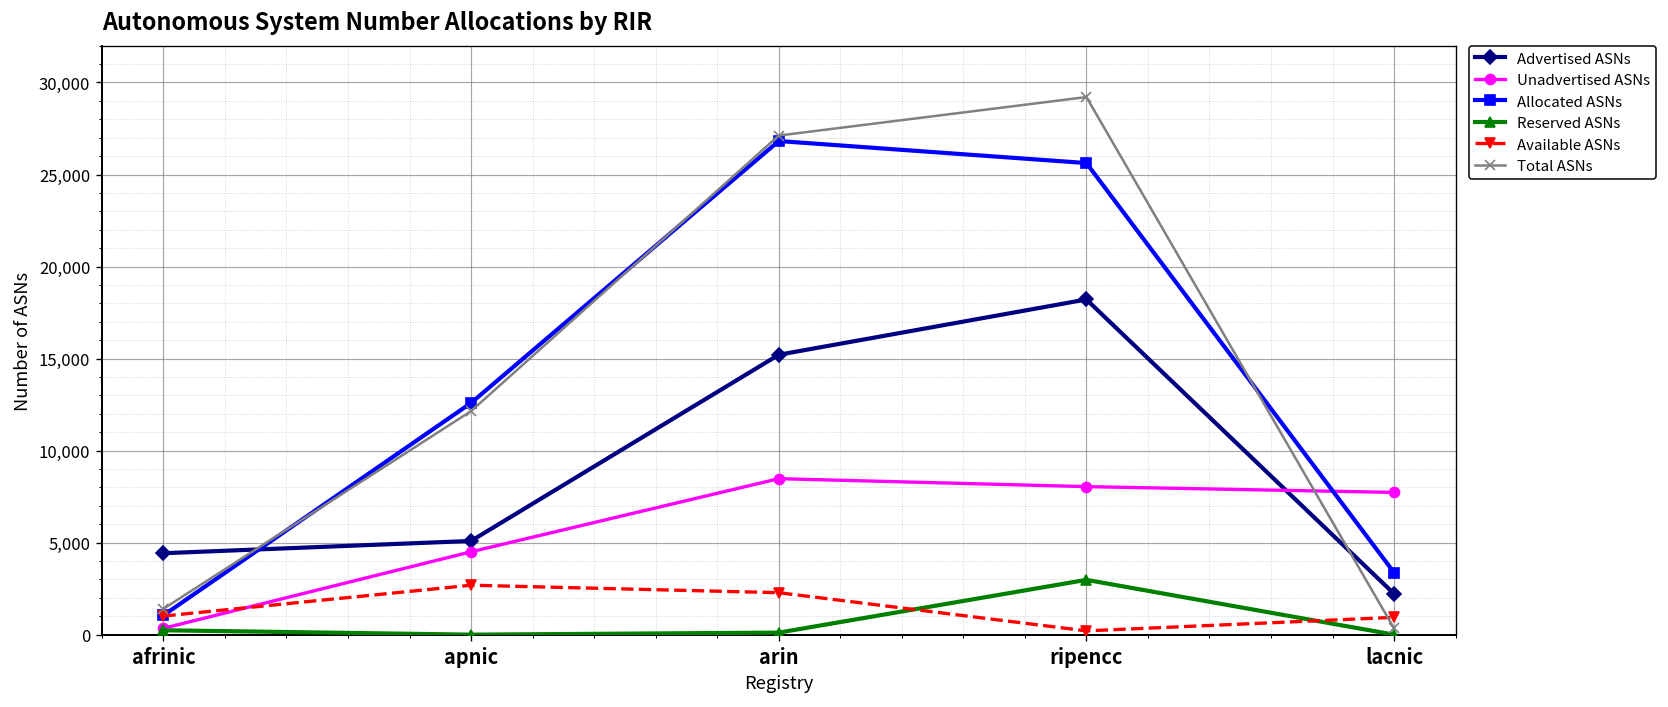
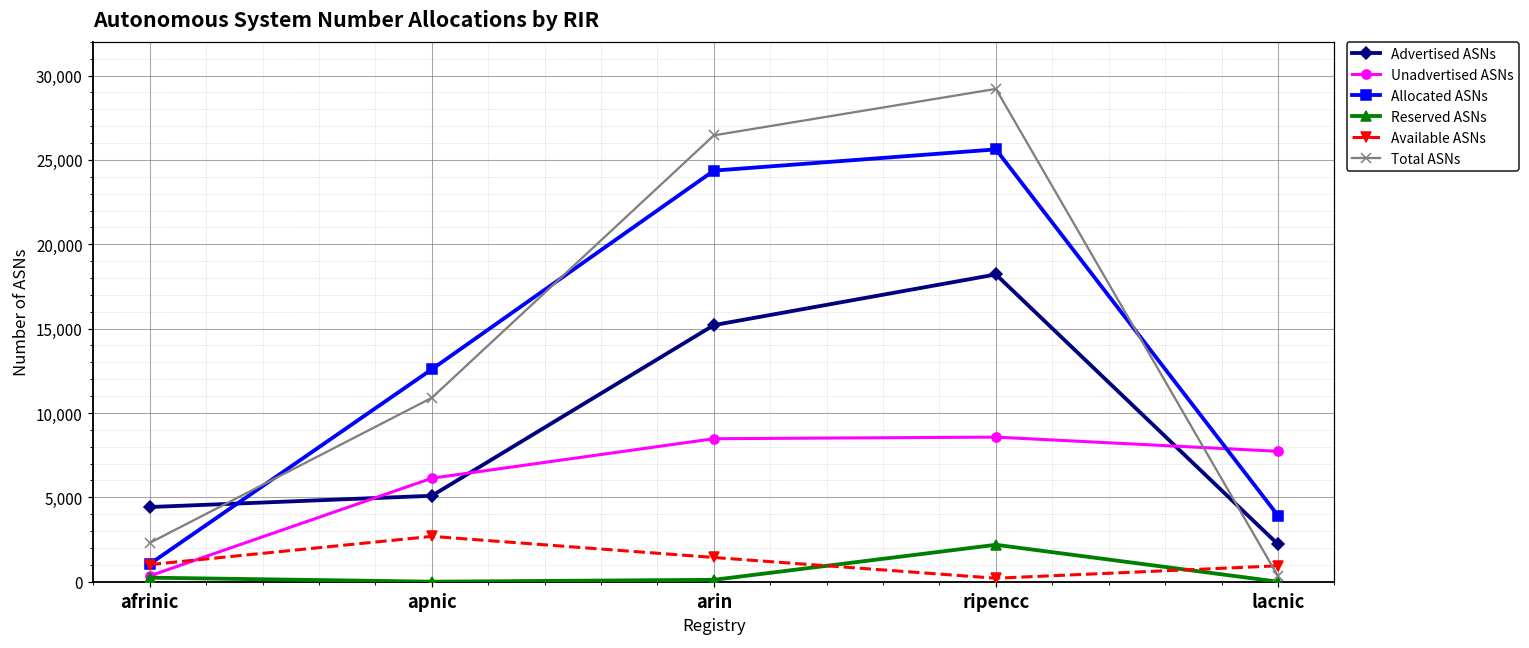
Total ASNs, afrinic: 1,400 -> 2,300
Unadvertised ASNs, apnic: 4,500 -> 6,100
Total ASNs, apnic: 12,100 -> 10,900
Allocated ASNs, arin: 26,800 -> 24,400
Available ASNs, arin: 2,300 -> 1,400
Total ASNs, arin: 27,100 -> 26,500
Unadvertised ASNs, ripencc: 8,000 -> 8,600
Reserved ASNs, ripencc: 3,000 -> 2,200
Allocated ASNs, lacnic: 3,400 -> 3,900
